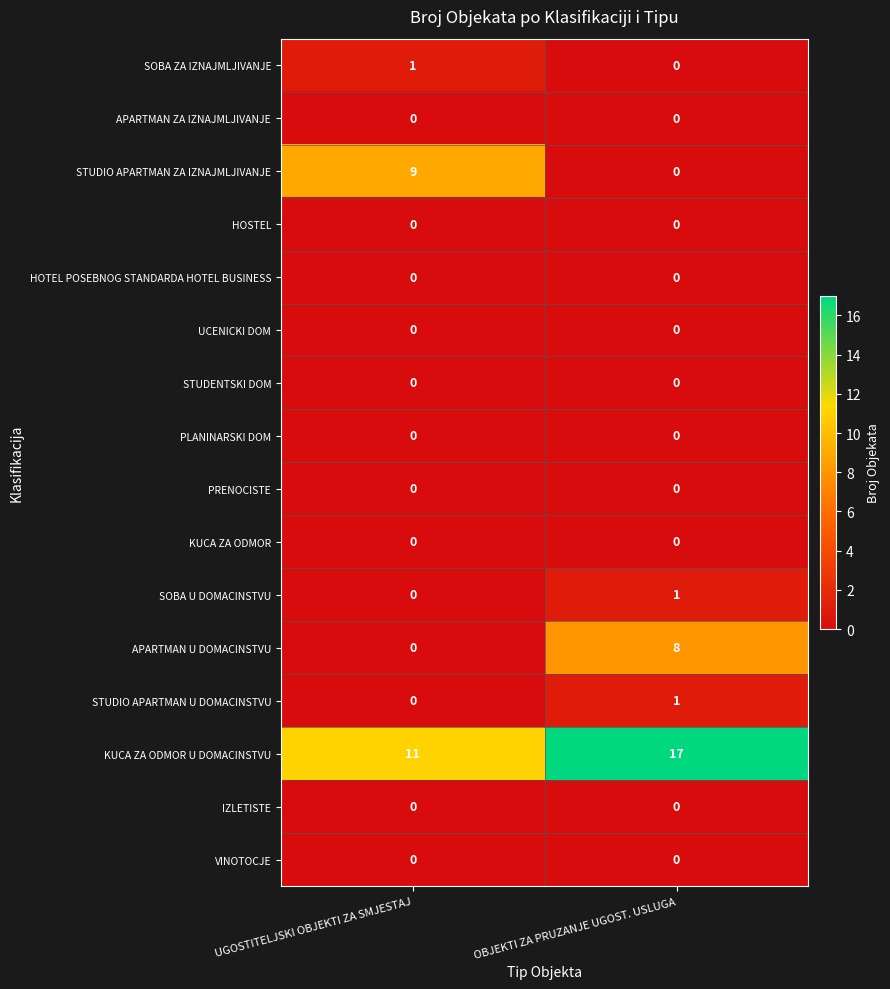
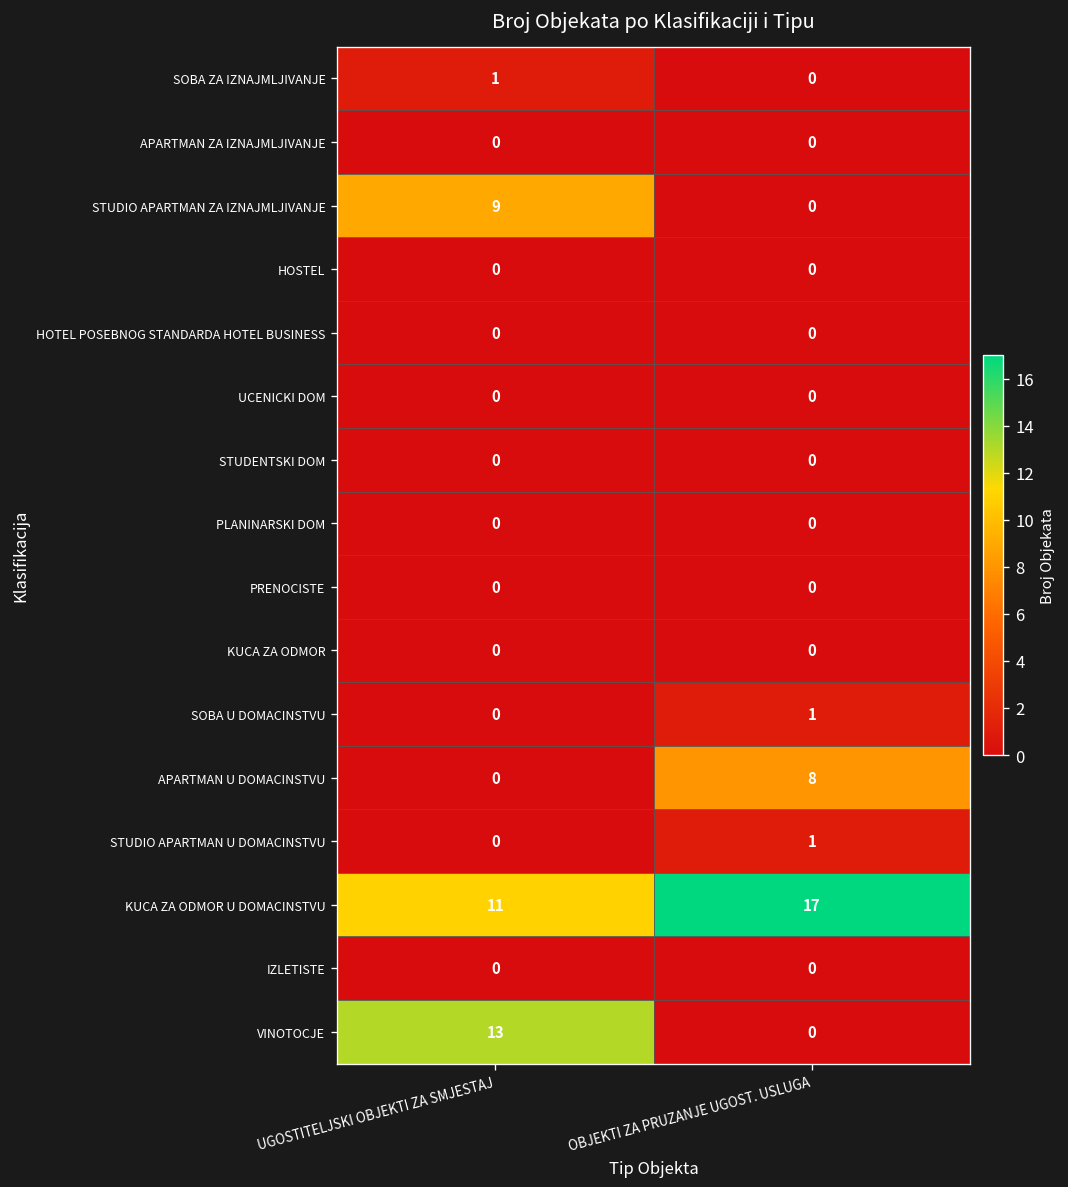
VINOTOCJE, UGOSTITELJSKI OBJEKTI ZA SMJESTAJ: 0 -> 13
